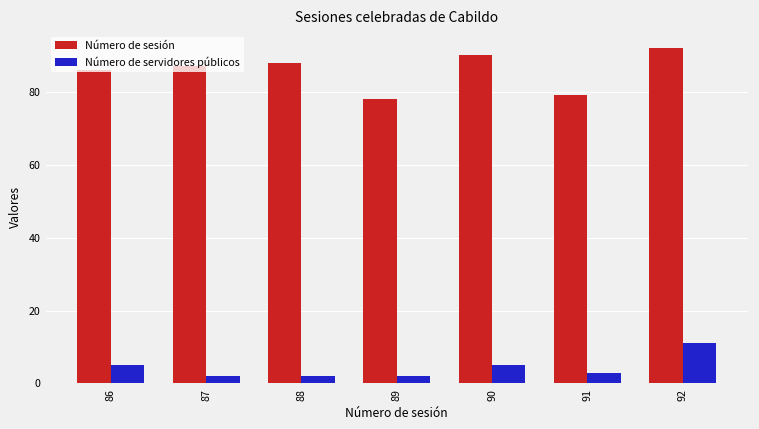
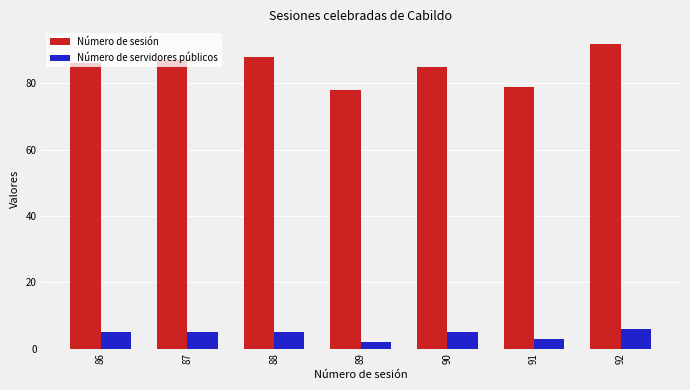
Número de servidores públicos, 87: 2 -> 5
Número de servidores públicos, 88: 2 -> 5
Número de sesión, 90: 90 -> 85
Número de servidores públicos, 92: 11 -> 6
